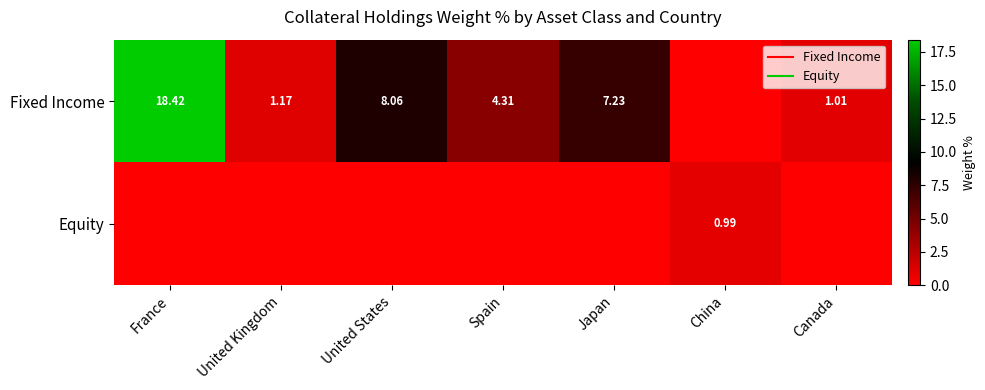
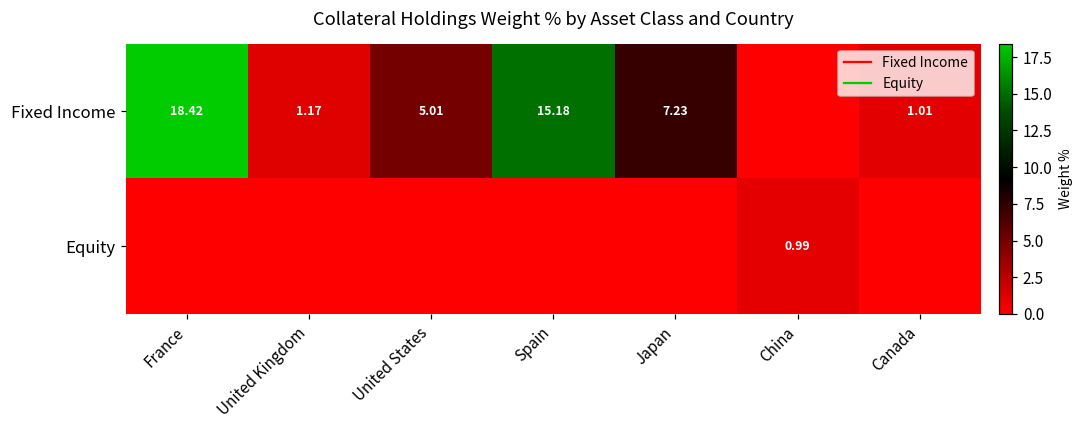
Fixed Income, United States: 8.06 -> 5.01
Fixed Income, Spain: 4.31 -> 15.18
